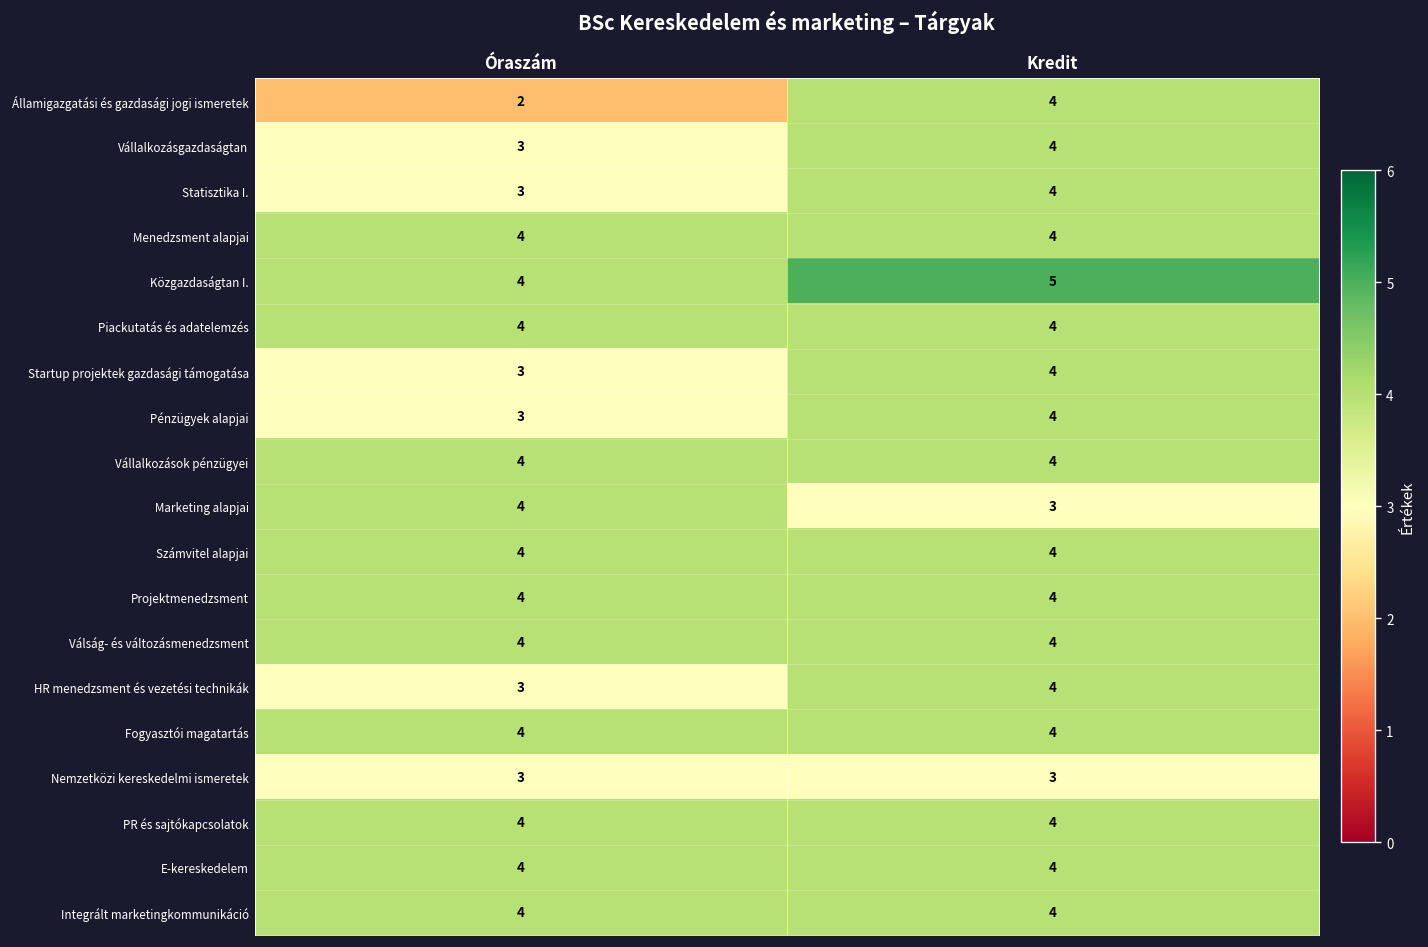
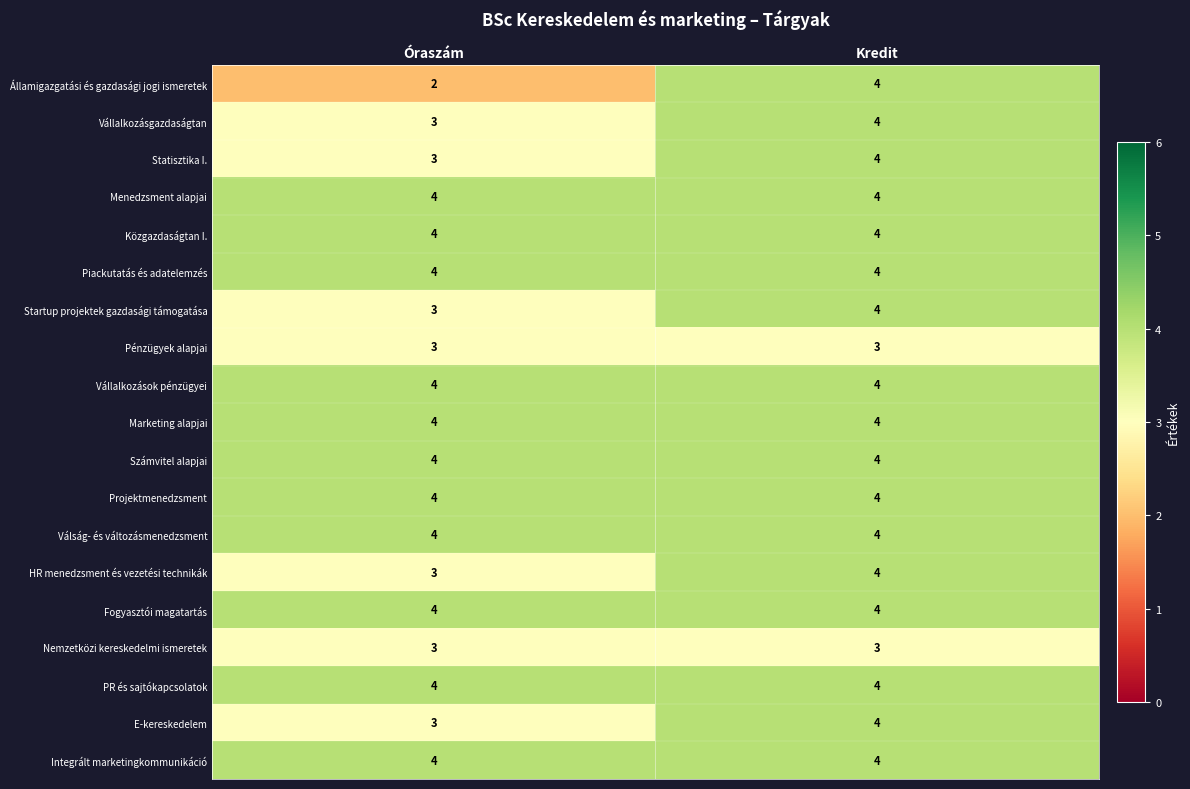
Közgazdaságtan I., Kredit: 5 -> 4
Pénzügyek alapjai, Kredit: 4 -> 3
Marketing alapjai, Kredit: 3 -> 4
E-kereskedelem, Óraszám: 4 -> 3
